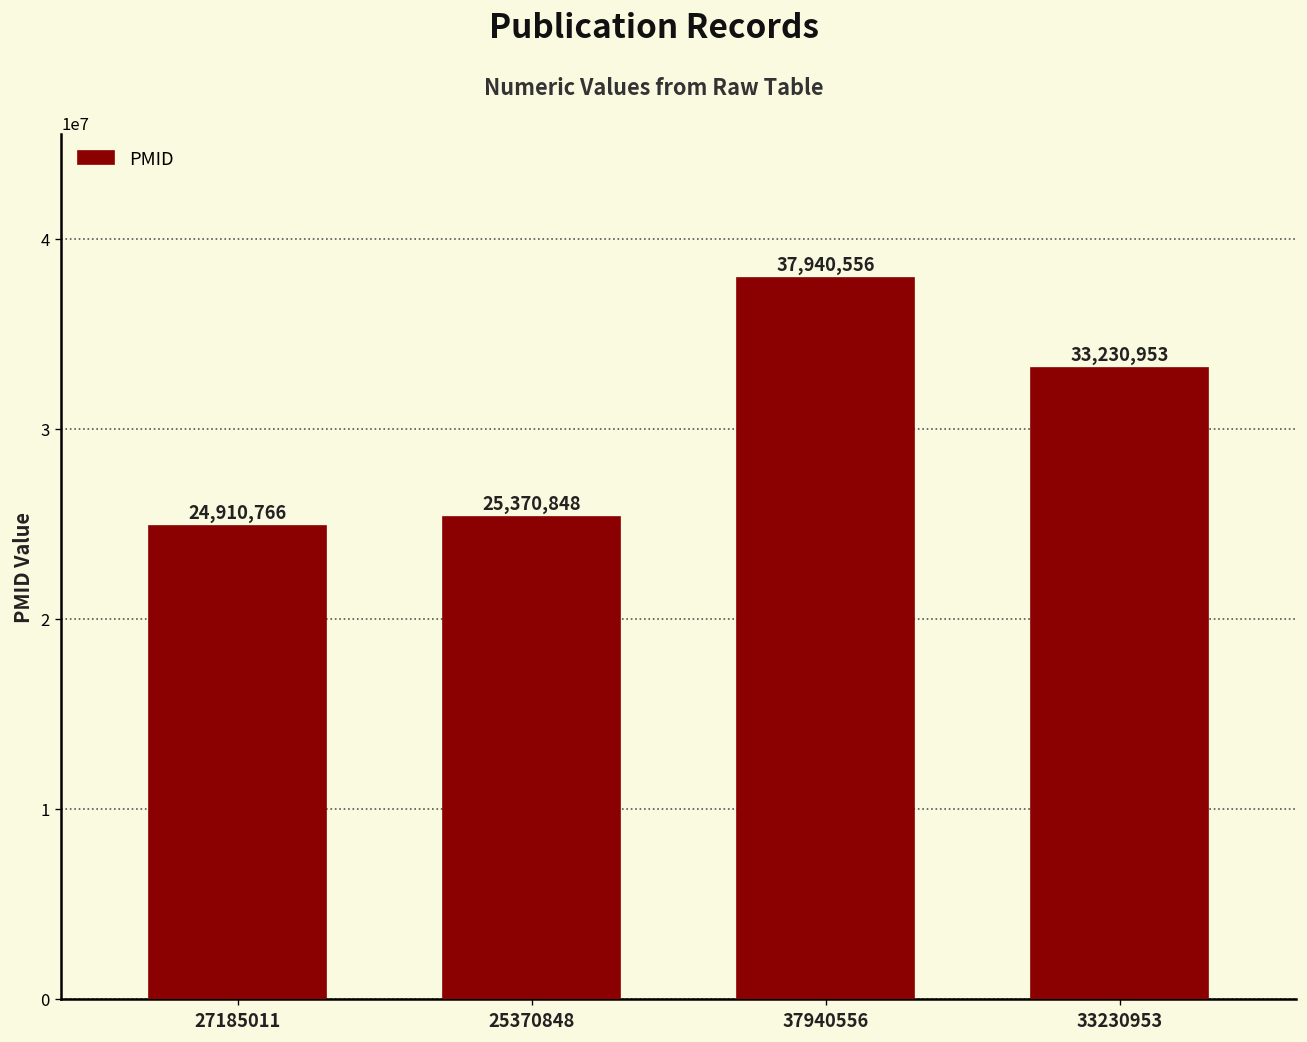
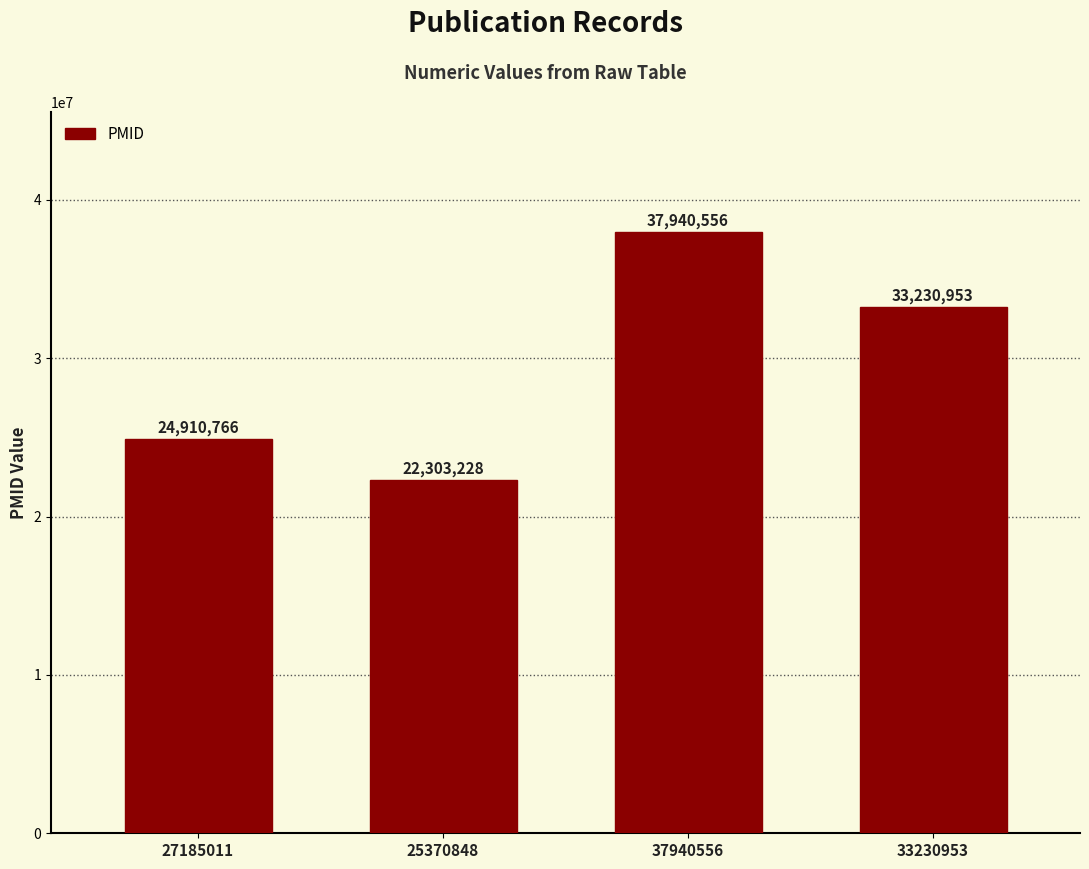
25370848: 25,370,848 -> 22,303,228
